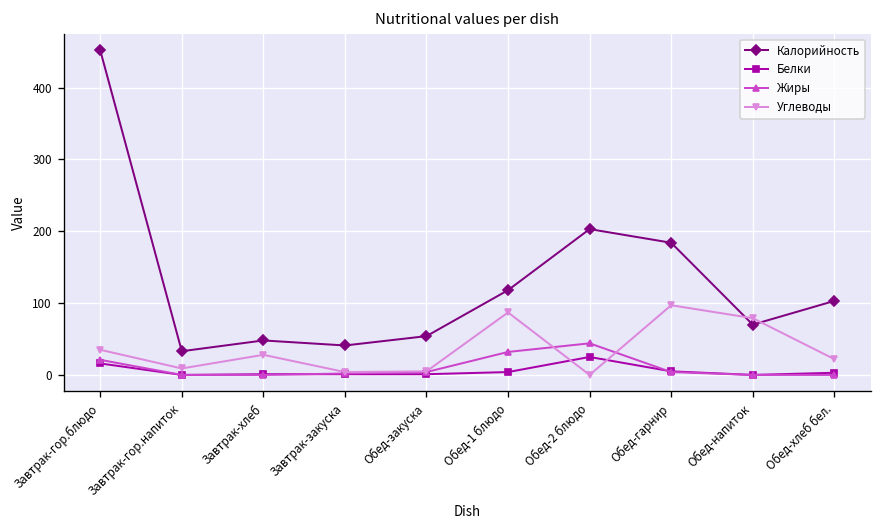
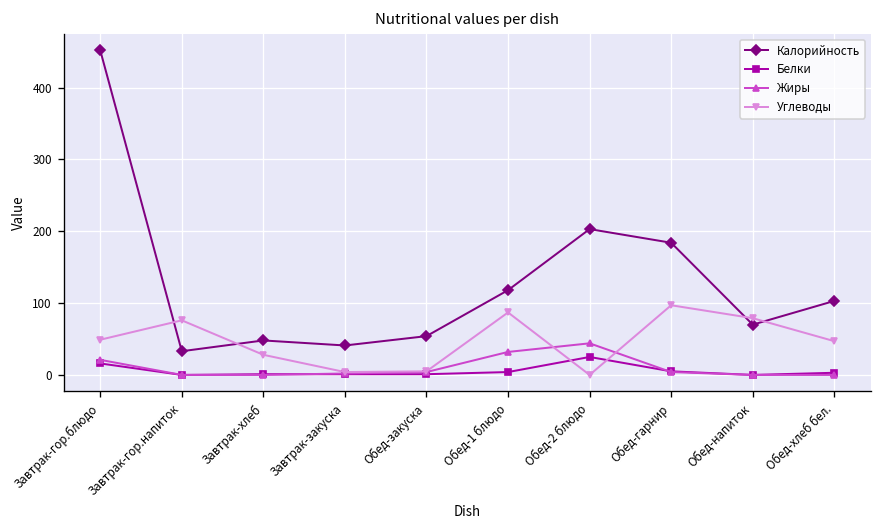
Углеводы, Завтрак-гор.блюдо: 40 -> 50
Углеводы, Завтрак-гор.напиток: 10 -> 80
Углеводы, Обед-хлеб бел.: 20 -> 50
